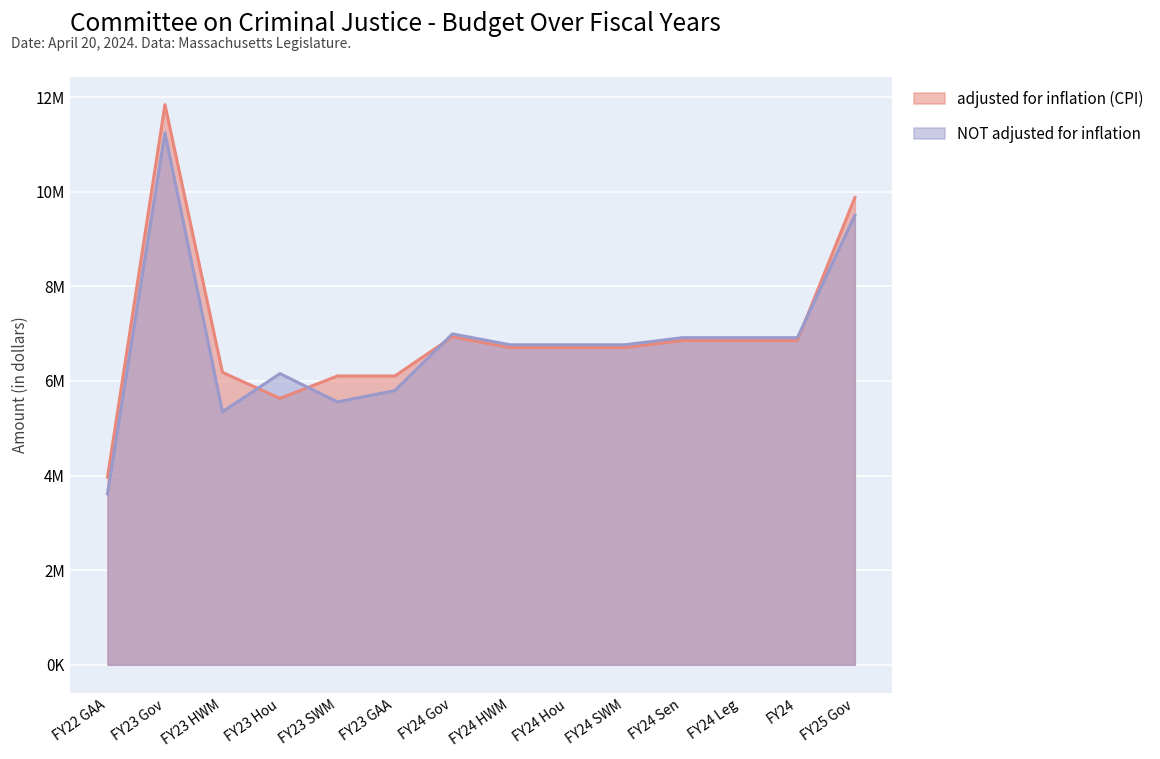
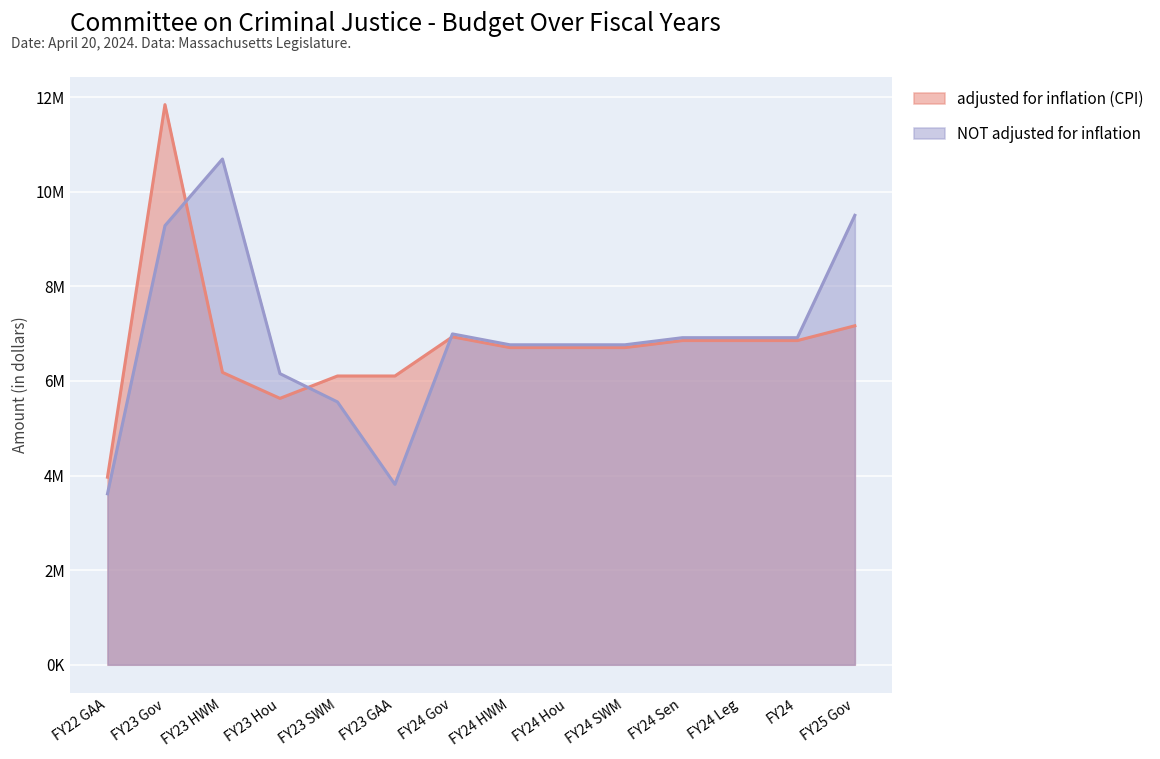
NOT adjusted for inflation, FY23 Gov: 11200000 -> 9300000
NOT adjusted for inflation, FY23 HWM: 5300000 -> 10700000
NOT adjusted for inflation, FY23 GAA: 5800000 -> 3800000
adjusted for inflation (CPI), FY25 Gov: 9900000 -> 7200000
